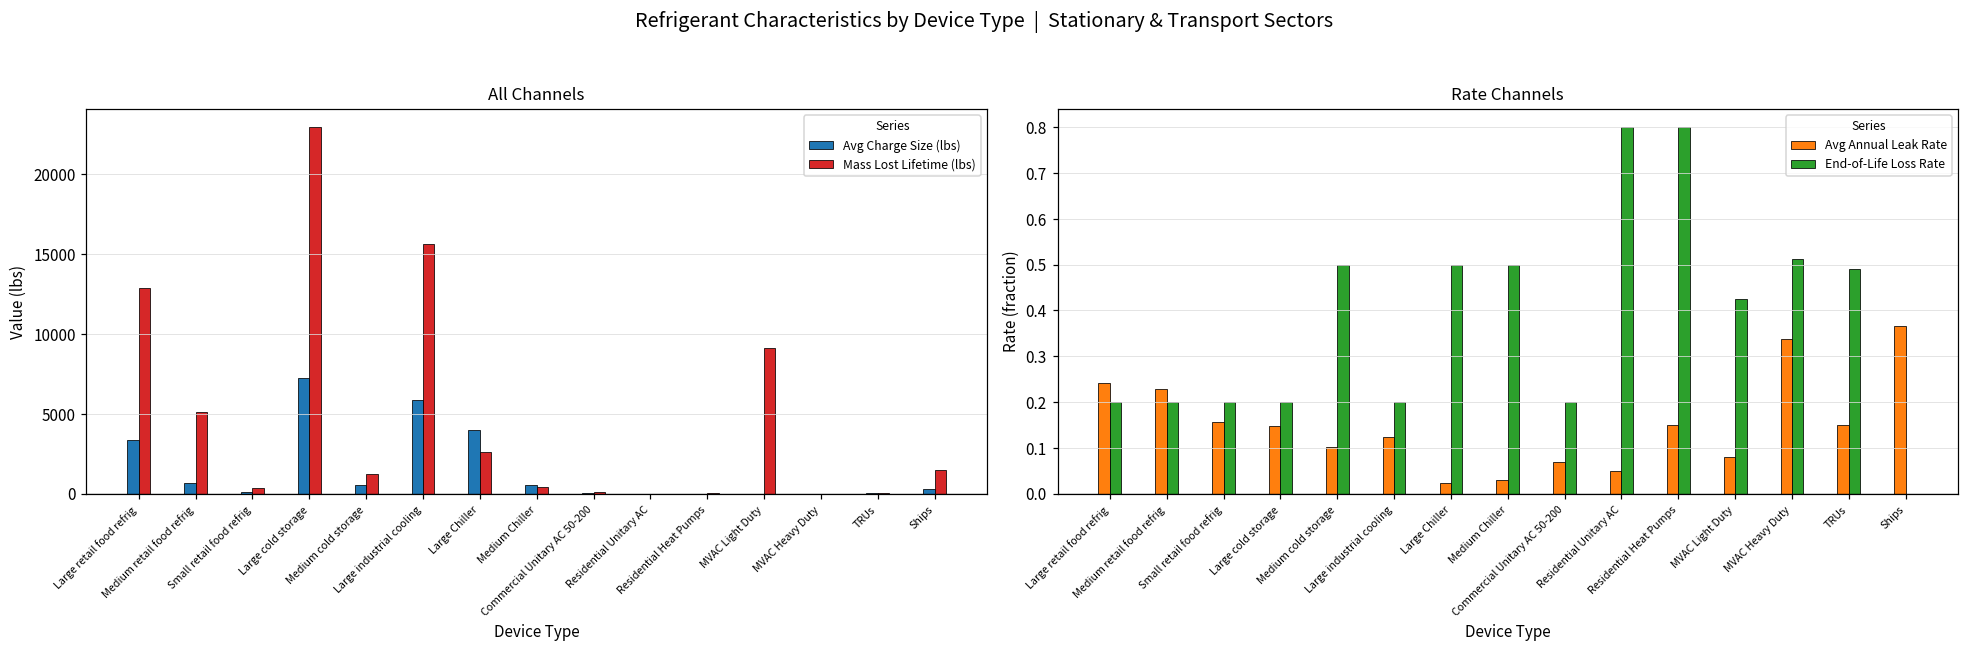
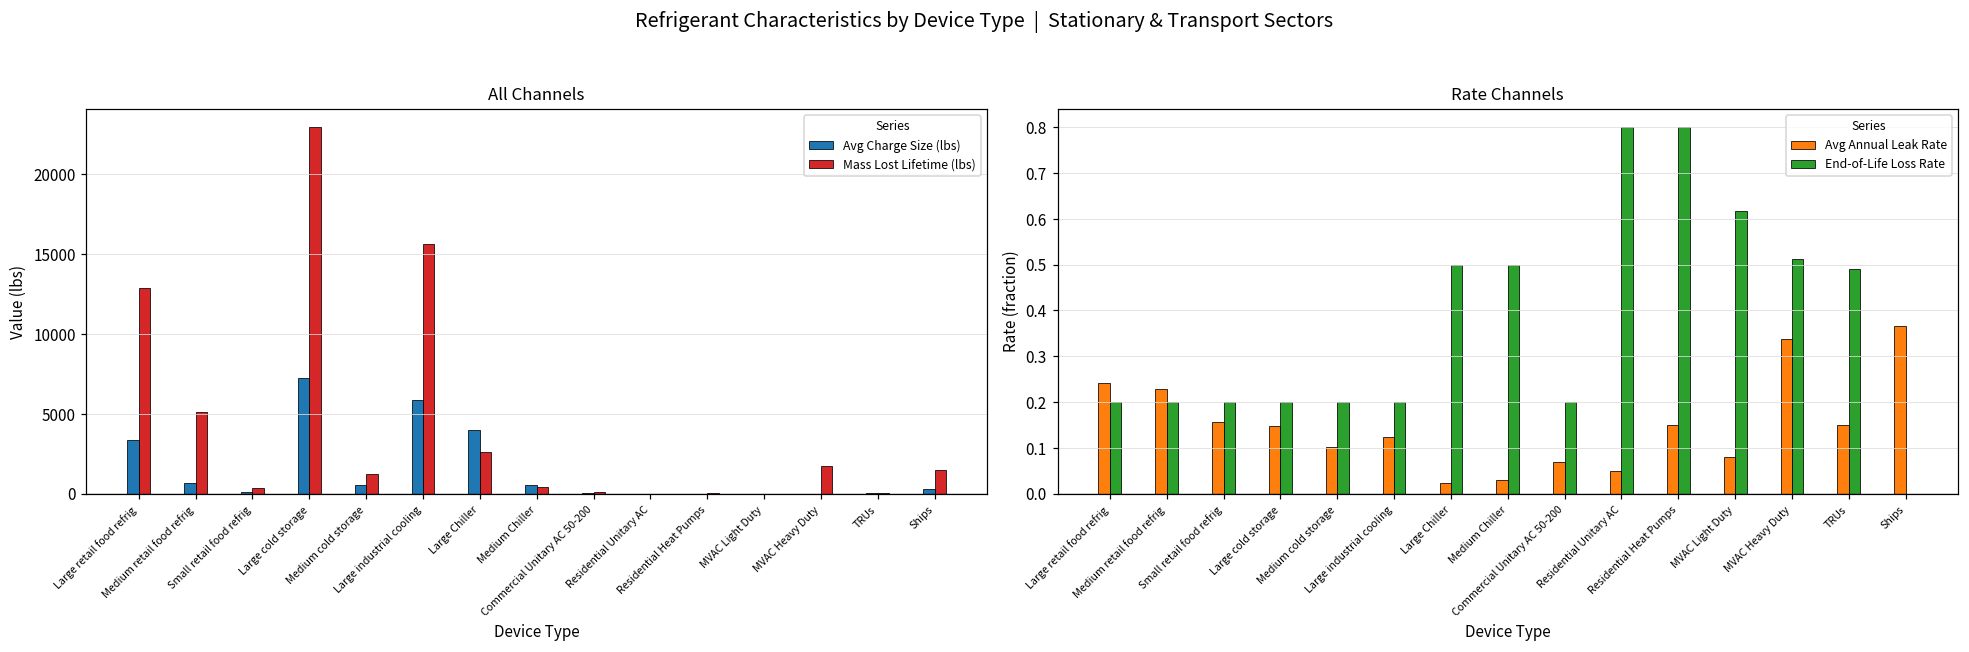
All Channels, Mass Lost Lifetime (lbs), MVAC Light Duty: 9100 -> 0
All Channels, Mass Lost Lifetime (lbs), MVAC Heavy Duty: 0 -> 1700
Rate Channels, End-of-Life Loss Rate, Medium cold storage: 0.5 -> 0.2
Rate Channels, End-of-Life Loss Rate, MVAC Light Duty: 0.43 -> 0.62
